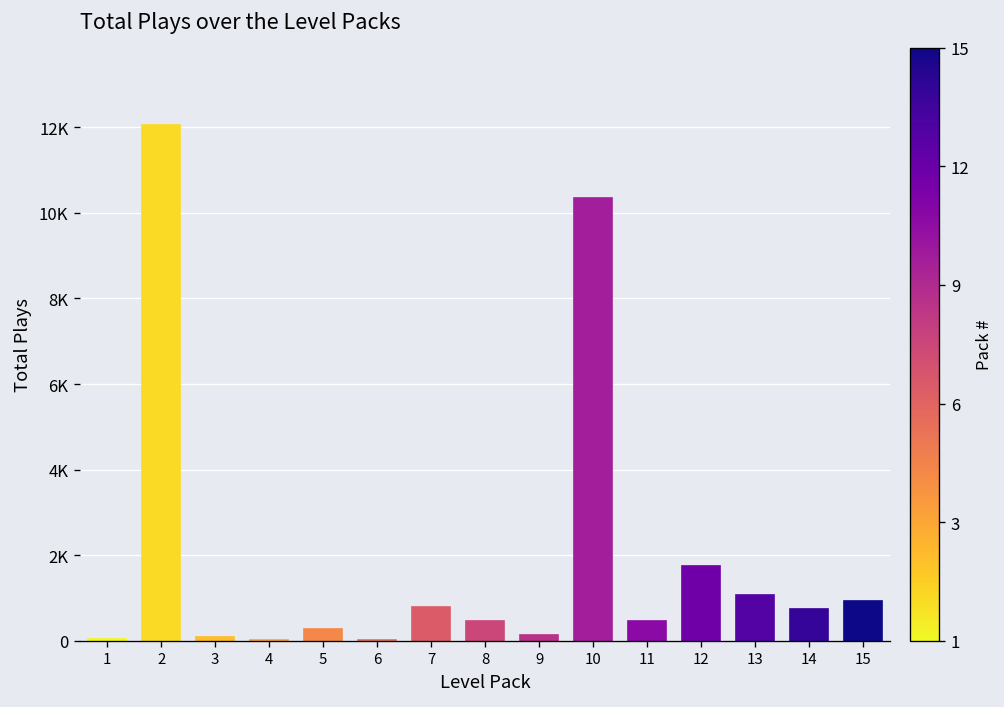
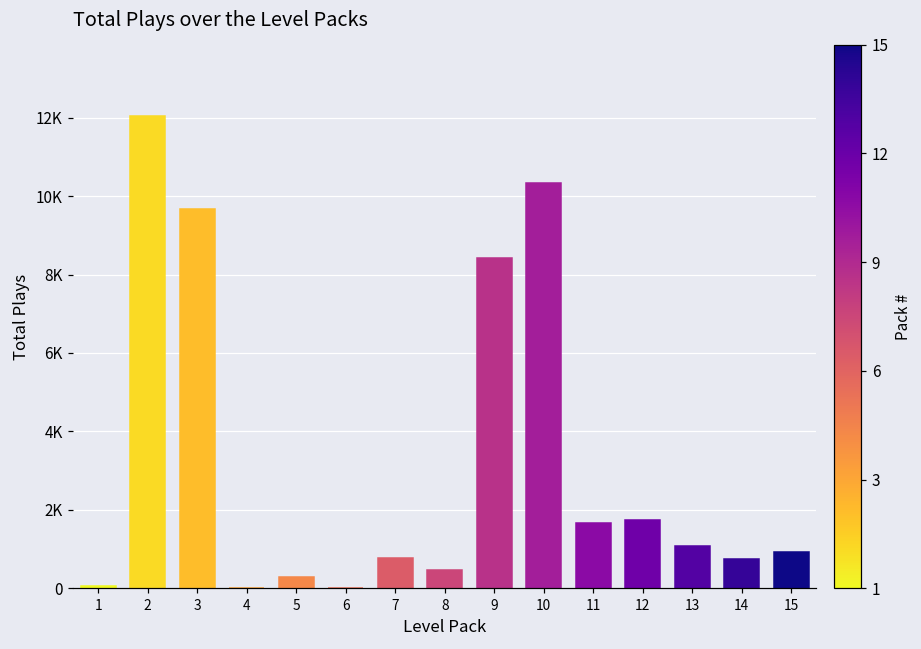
3: 100 -> 9700
9: 100 -> 8400
11: 500 -> 1700
